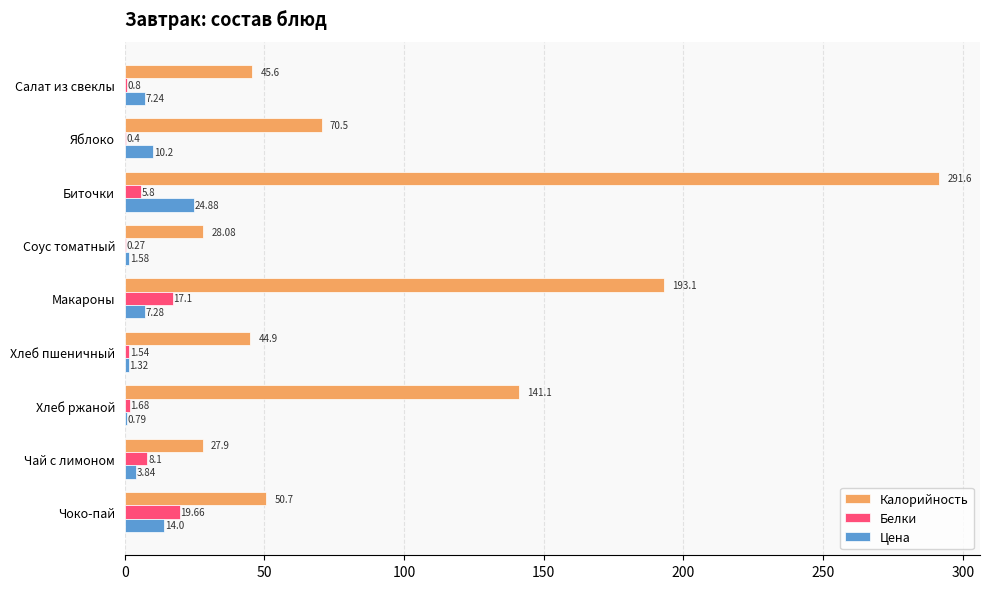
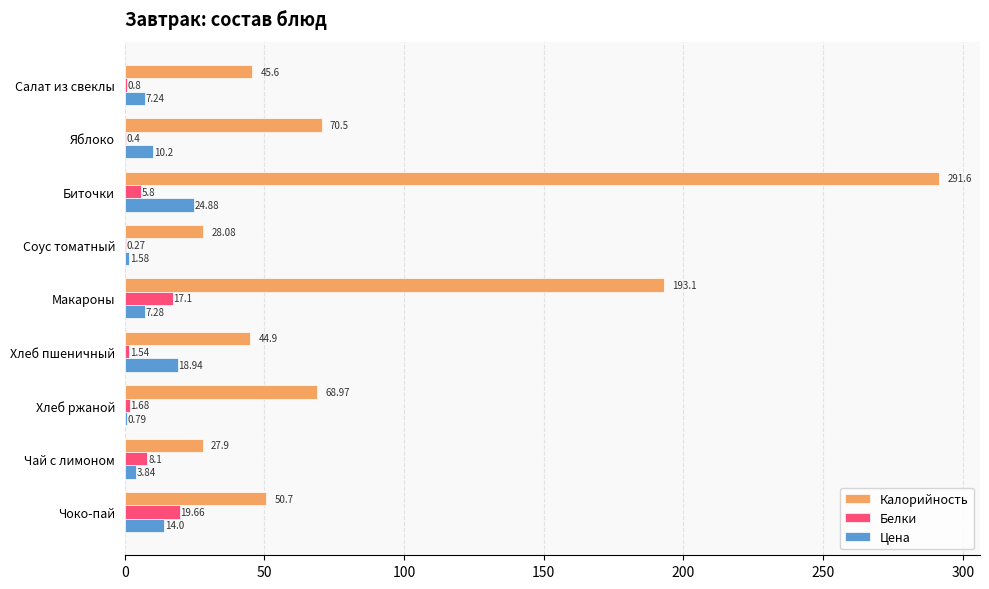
Цена, Хлеб пшеничный: 1.32 -> 18.94
Калорийность, Хлеб ржаной: 141.1 -> 68.97
